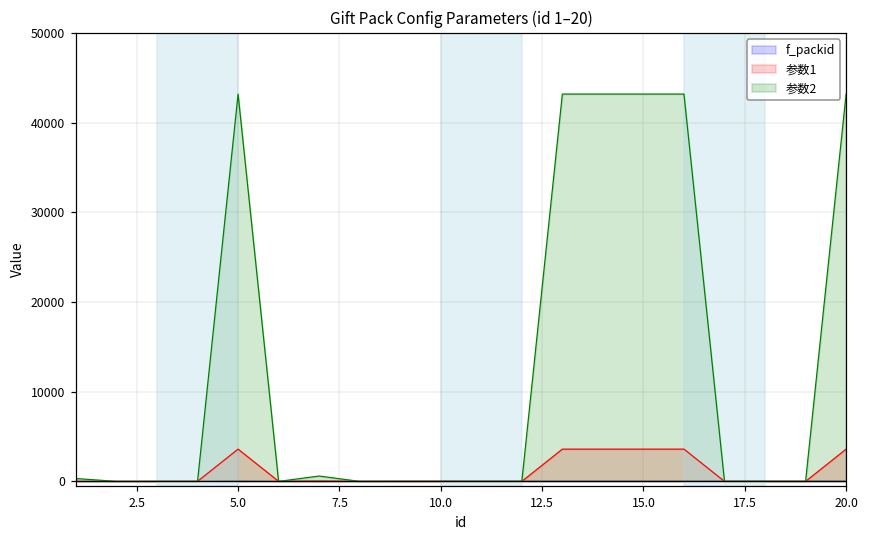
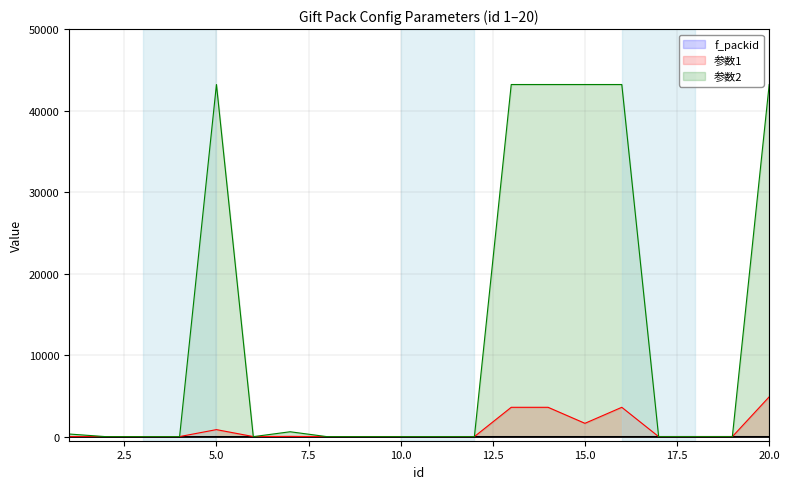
参数1, 5.0: 4000 -> 1000
参数1, 15.0: 4000 -> 2000
参数1, 20.0: 4000 -> 5000
